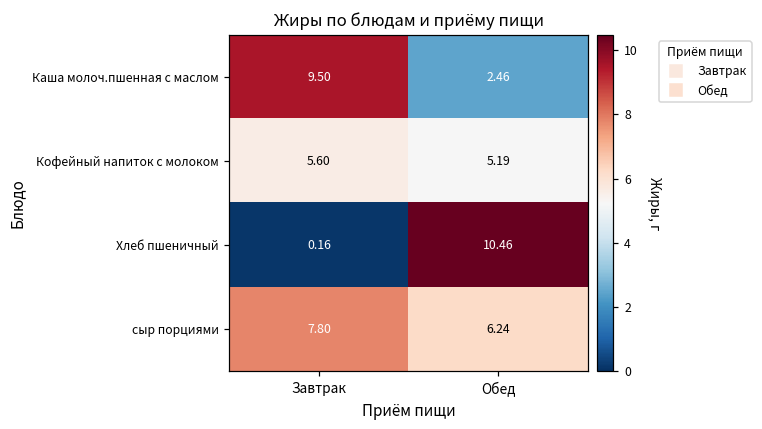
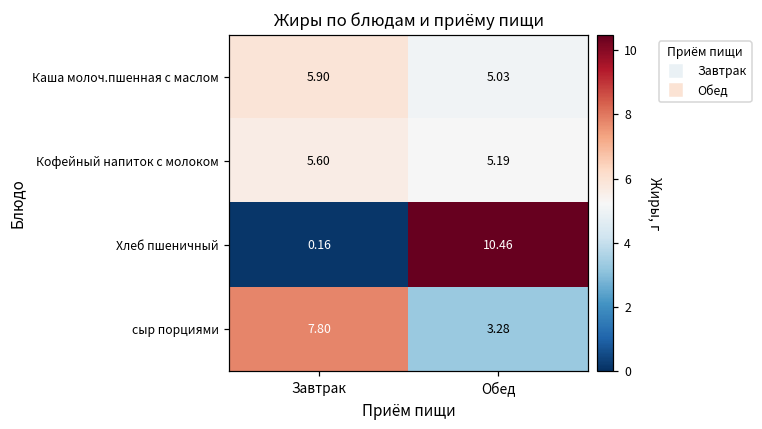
Каша молоч.пшенная с маслом, Завтрак: 9.50 -> 5.90
Каша молоч.пшенная с маслом, Обед: 2.46 -> 5.03
сыр порциями, Обед: 6.24 -> 3.28
